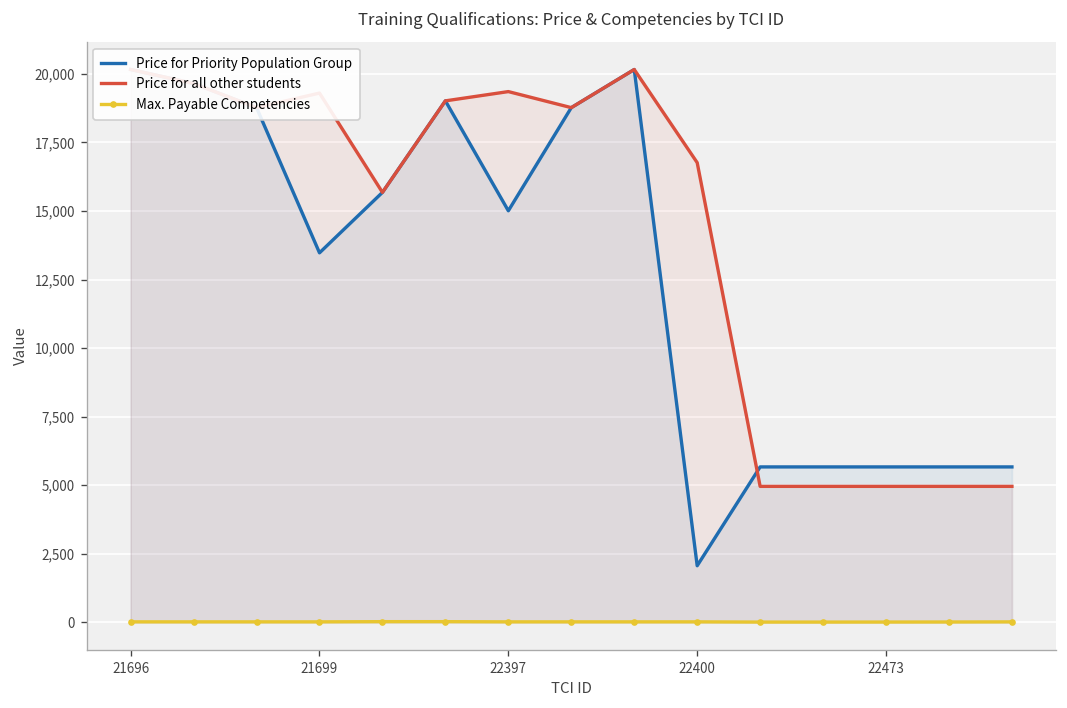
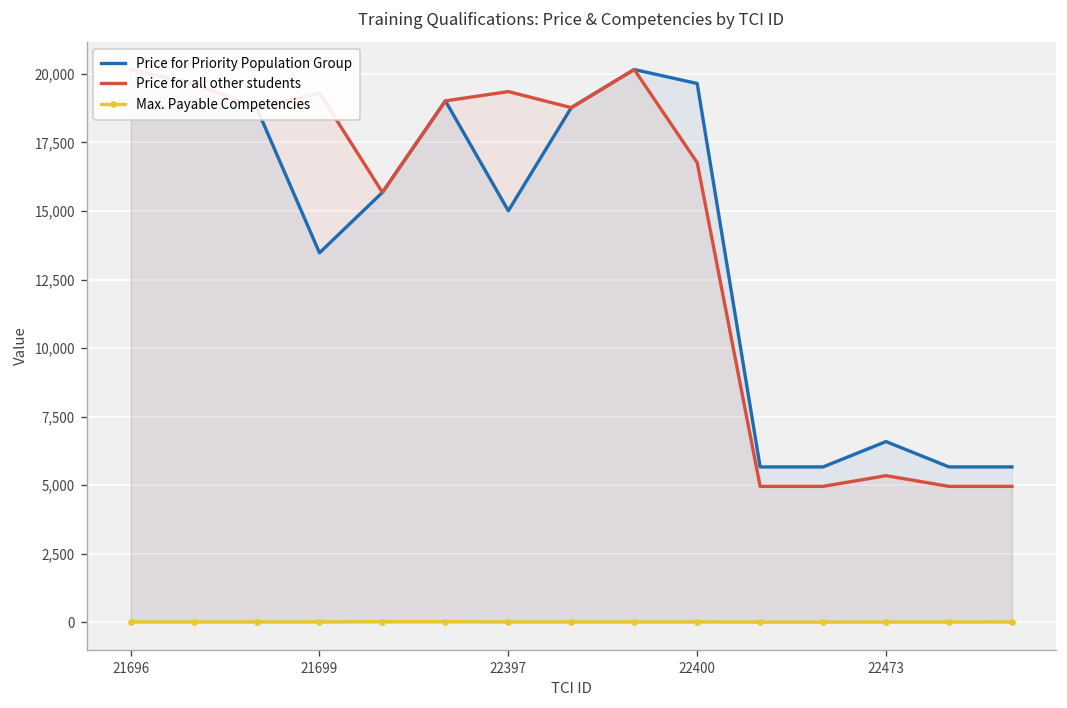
Price for Priority Population Group, 22400: 2,100 -> 19,700
Price for Priority Population Group, 22473: 5,700 -> 6,600
Price for all other students, 22473: 5,000 -> 5,400
